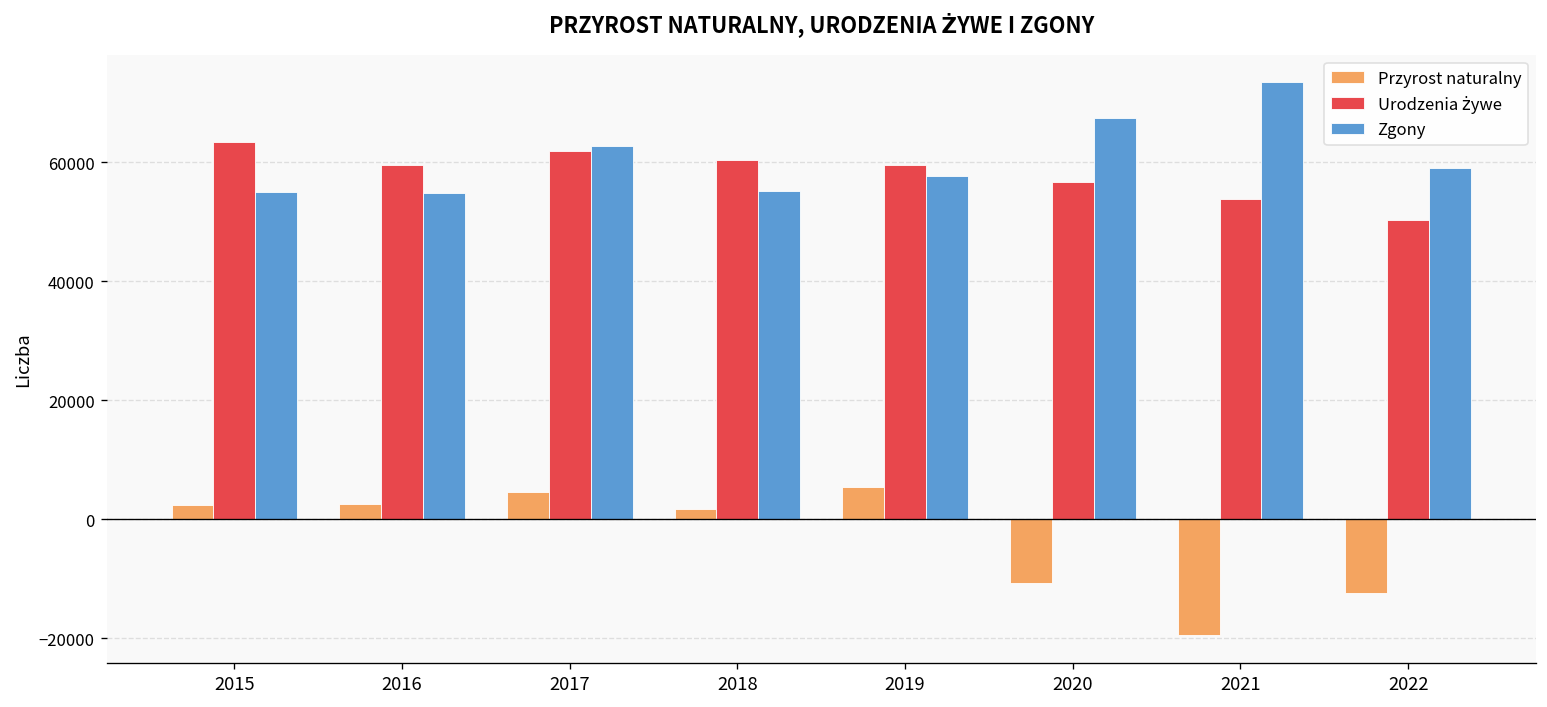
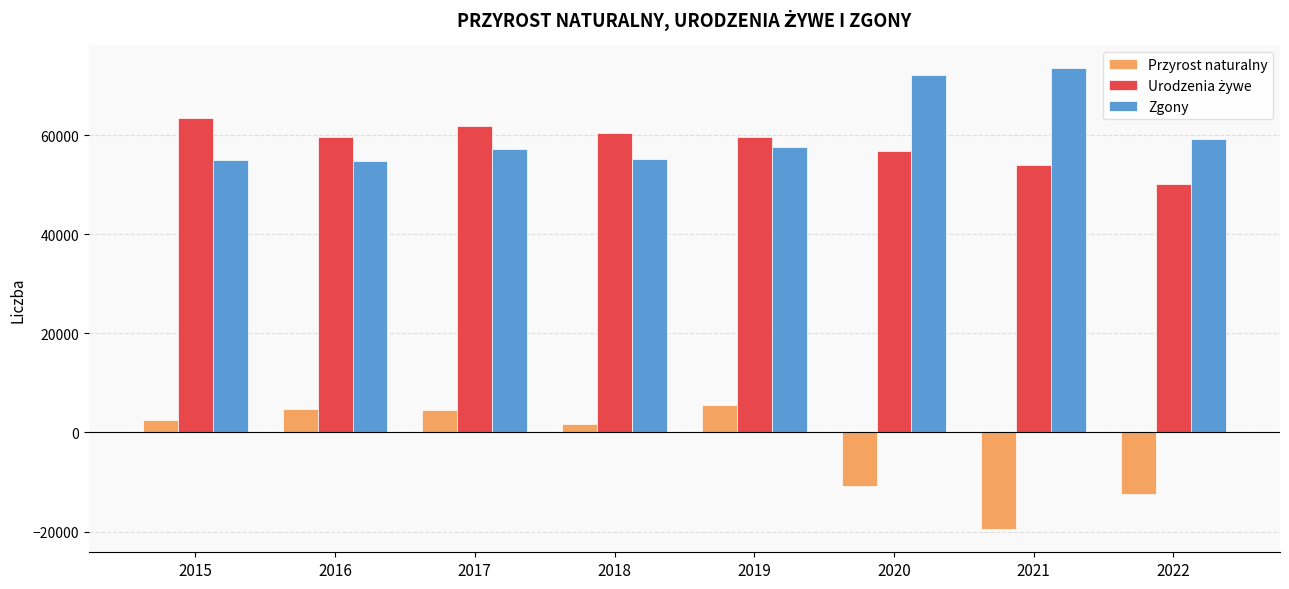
Przyrost naturalny, 2016: 3000 -> 5000
Zgony, 2017: 63000 -> 57000
Zgony, 2020: 68000 -> 72000
